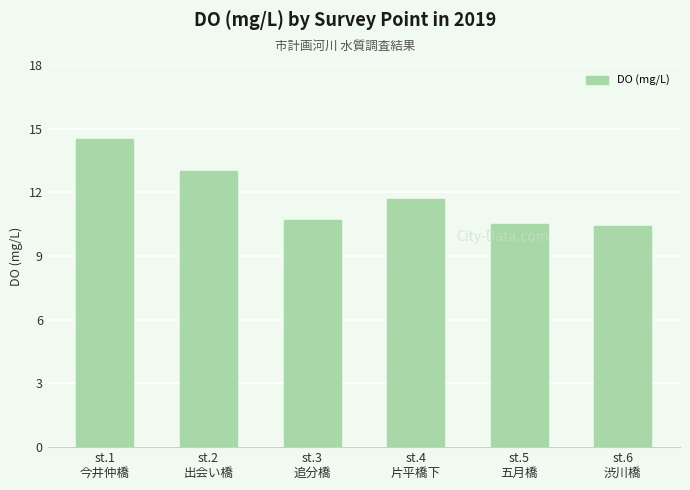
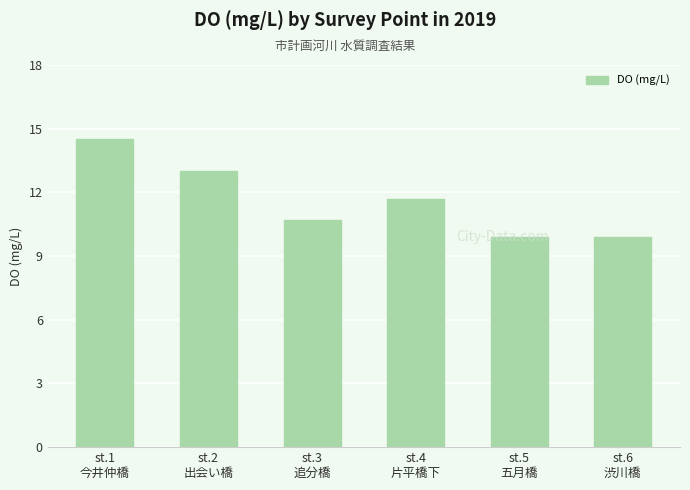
st.5 五月橋: 10.5 -> 9.9
st.6 渋川橋: 10.4 -> 9.9
